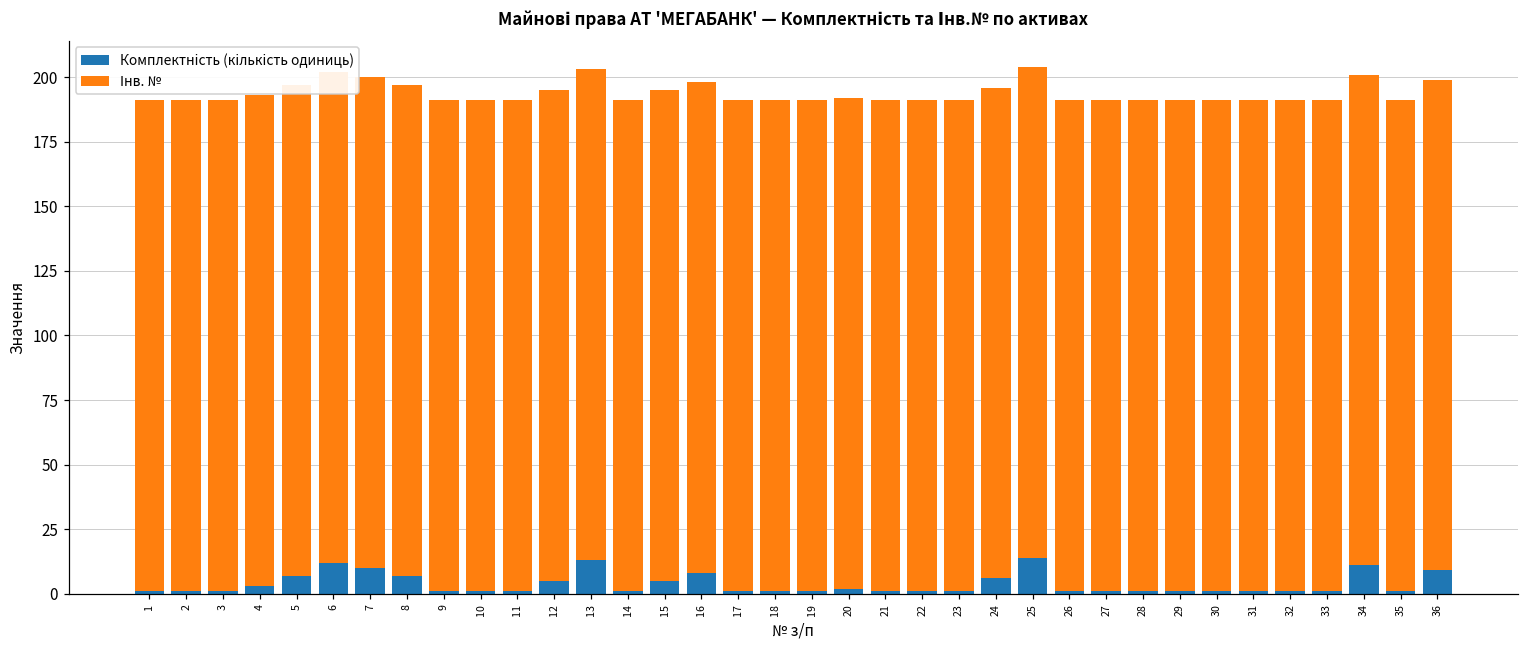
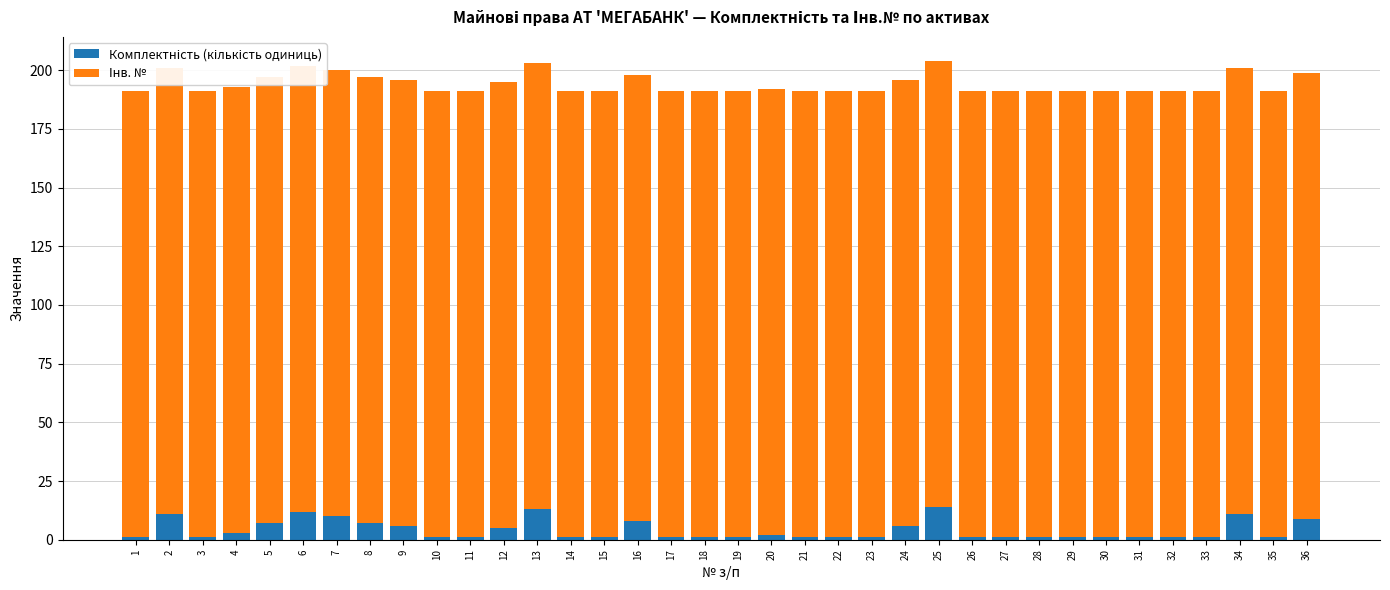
Комплектність (кількість одиниць), 2: 1 -> 11
Комплектність (кількість одиниць), 9: 1 -> 6
Комплектність (кількість одиниць), 15: 5 -> 1
